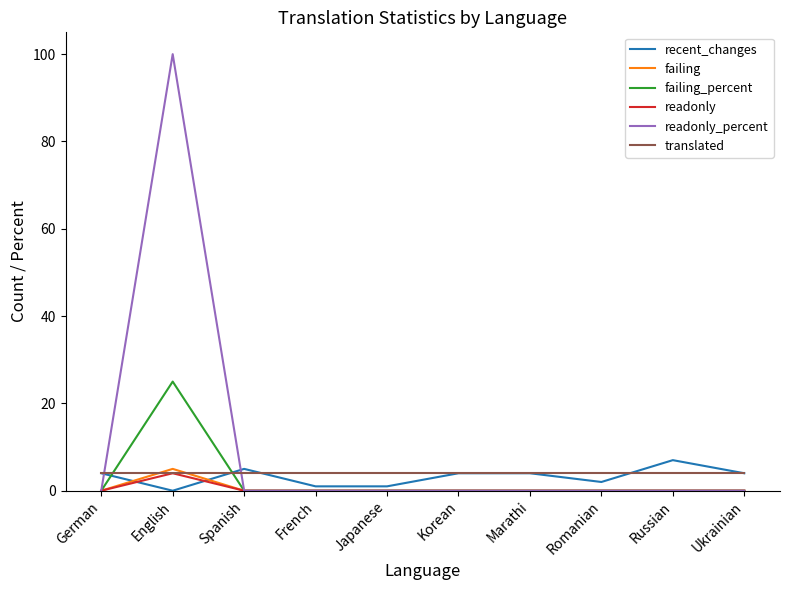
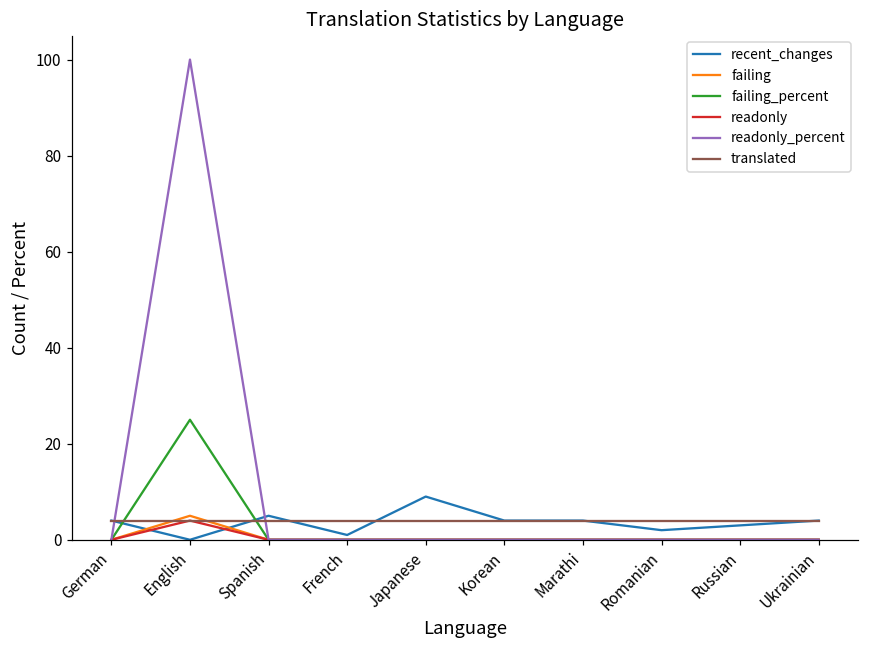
recent_changes, Japanese: 1 -> 9
recent_changes, Russian: 7 -> 3
